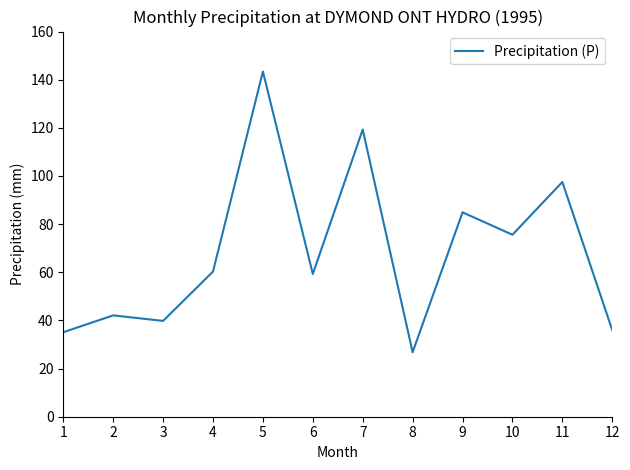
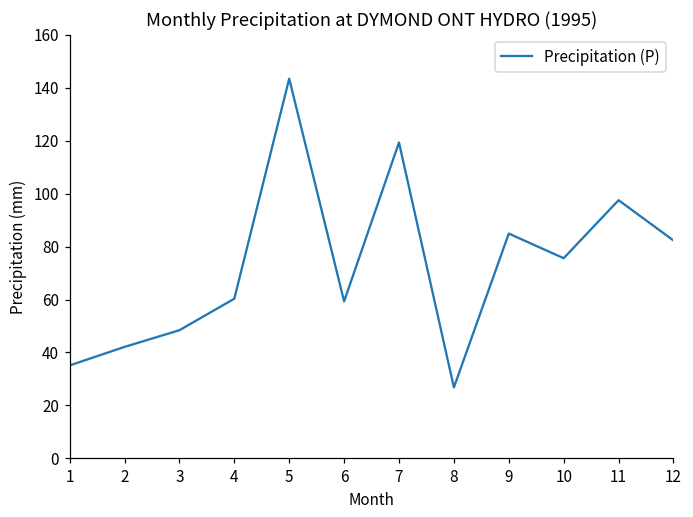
3: 40 -> 48
12: 36 -> 82
